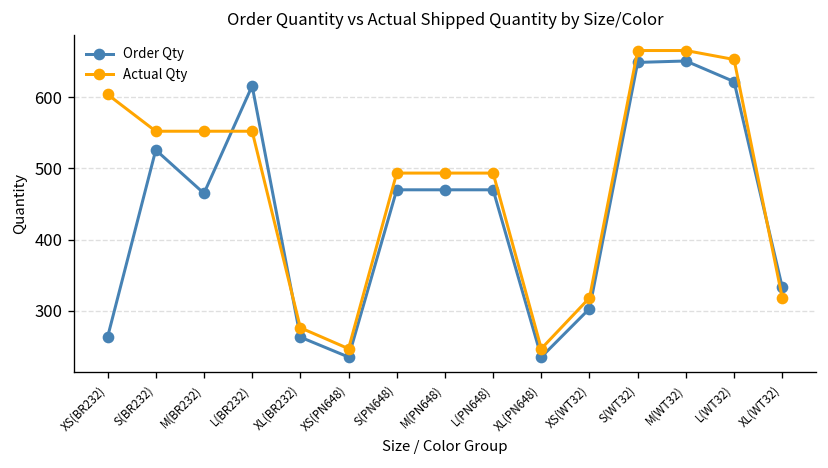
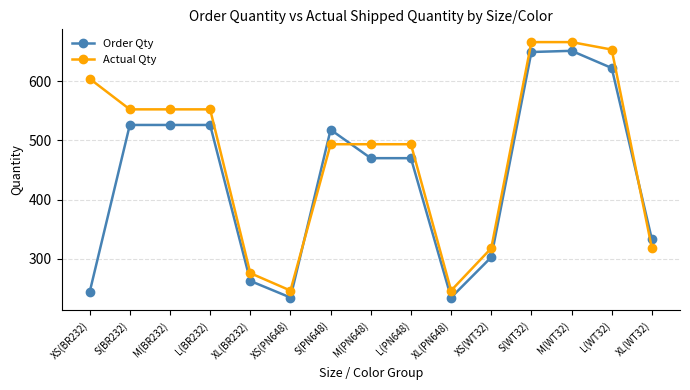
Order Qty, XS(BR232): 260 -> 240
Order Qty, M(BR232): 470 -> 530
Order Qty, L(BR232): 620 -> 530
Order Qty, S(PN648): 470 -> 520
